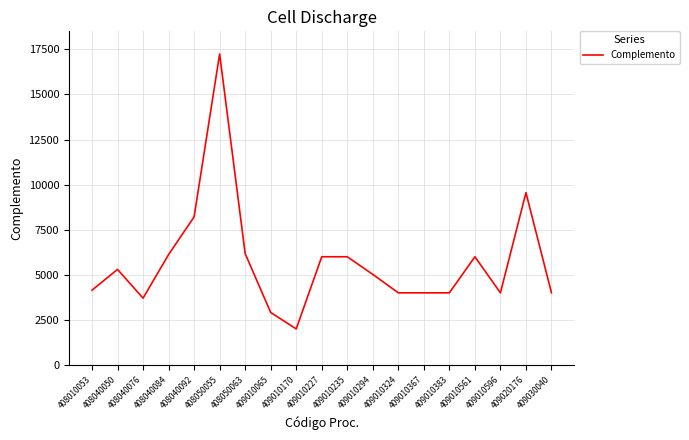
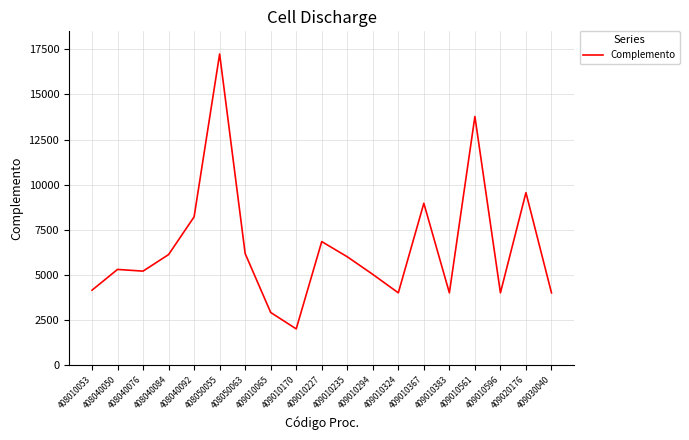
408040076: 3700 -> 5200
409010227: 6000 -> 6800
409010367: 4000 -> 9000
409010561: 6000 -> 13800
